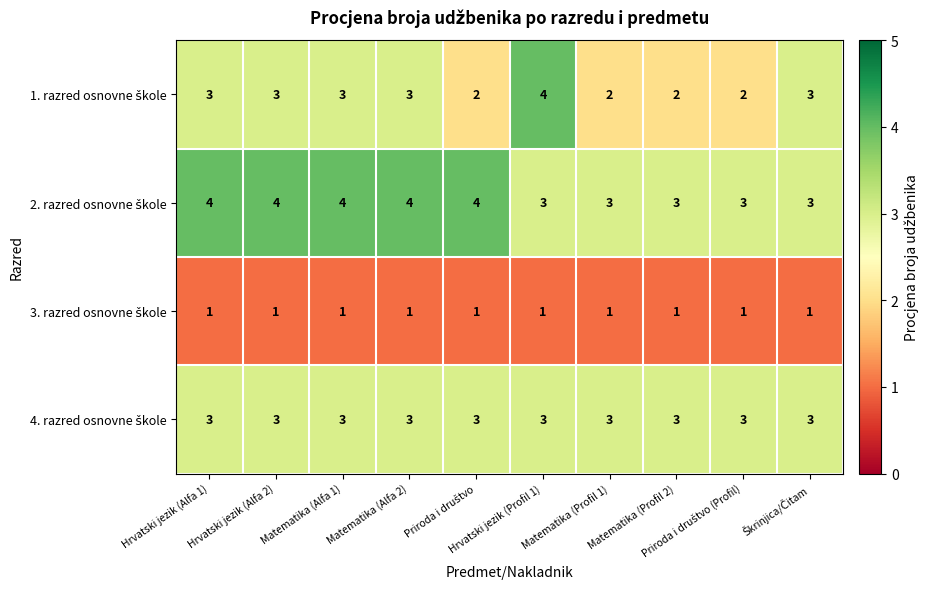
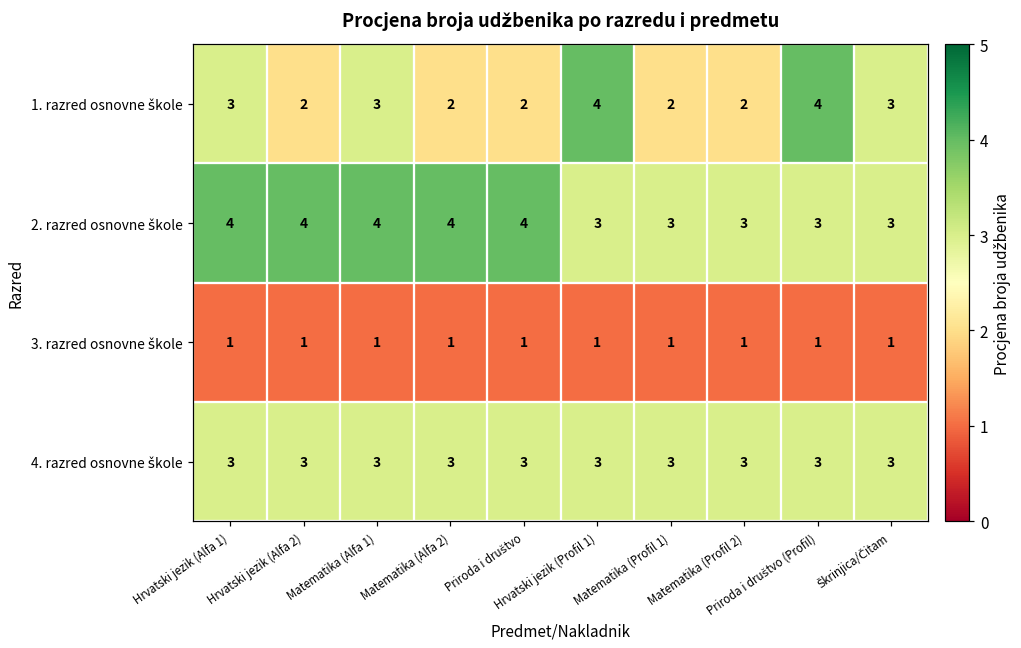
1. razred osnovne škole, Hrvatski jezik (Alfa 2): 3 -> 2
1. razred osnovne škole, Matematika (Alfa 2): 3 -> 2
1. razred osnovne škole, Priroda i društvo (Profil): 2 -> 4
